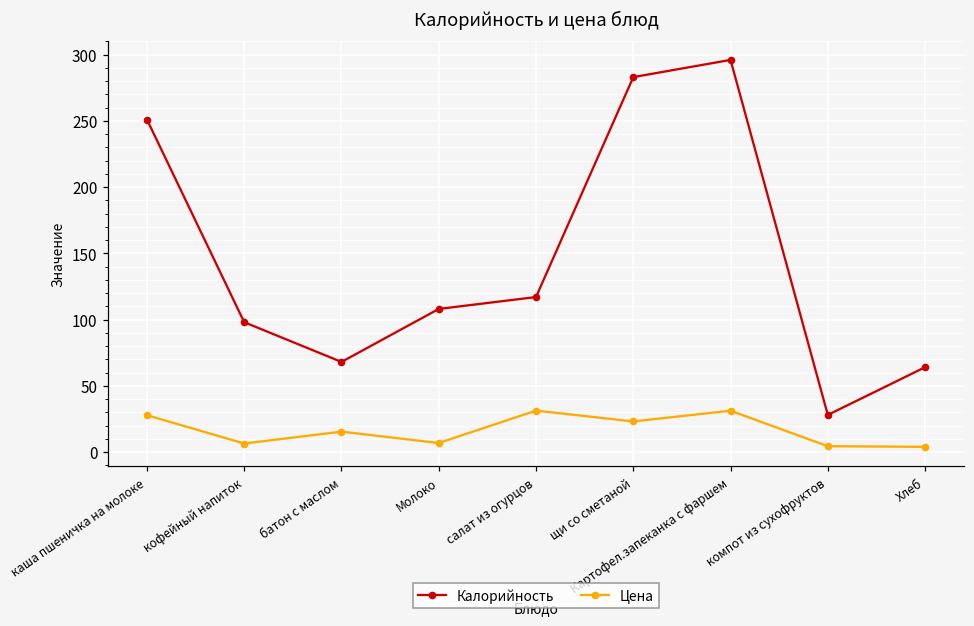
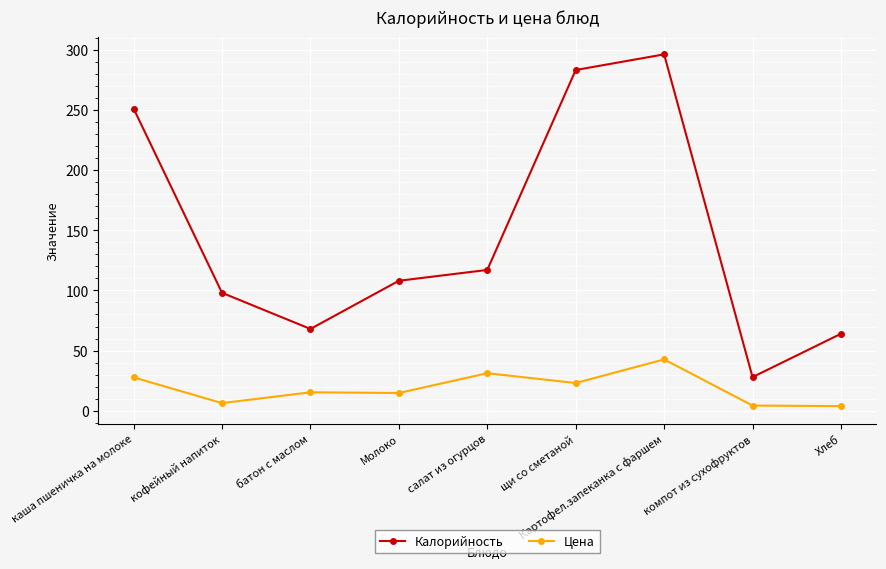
Цена, Молоко: 7 -> 15
Цена, Картофел.запеканка с фаршем: 31 -> 43
